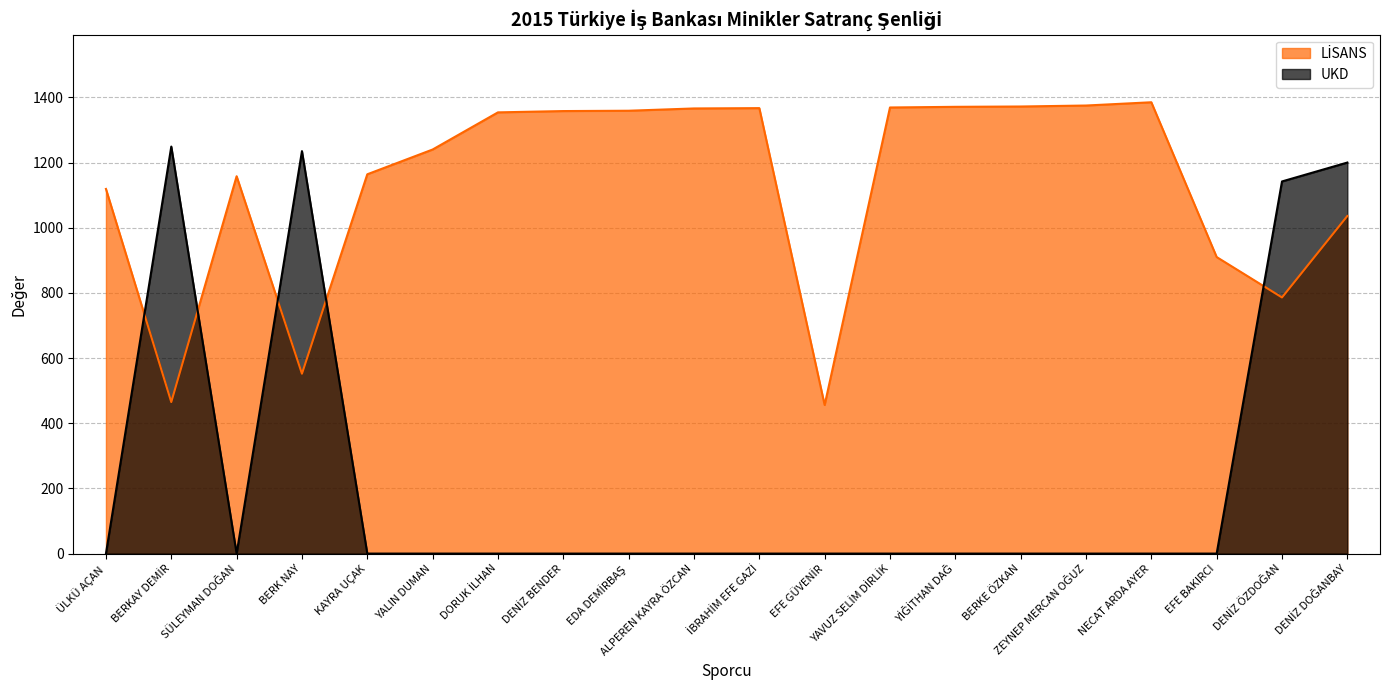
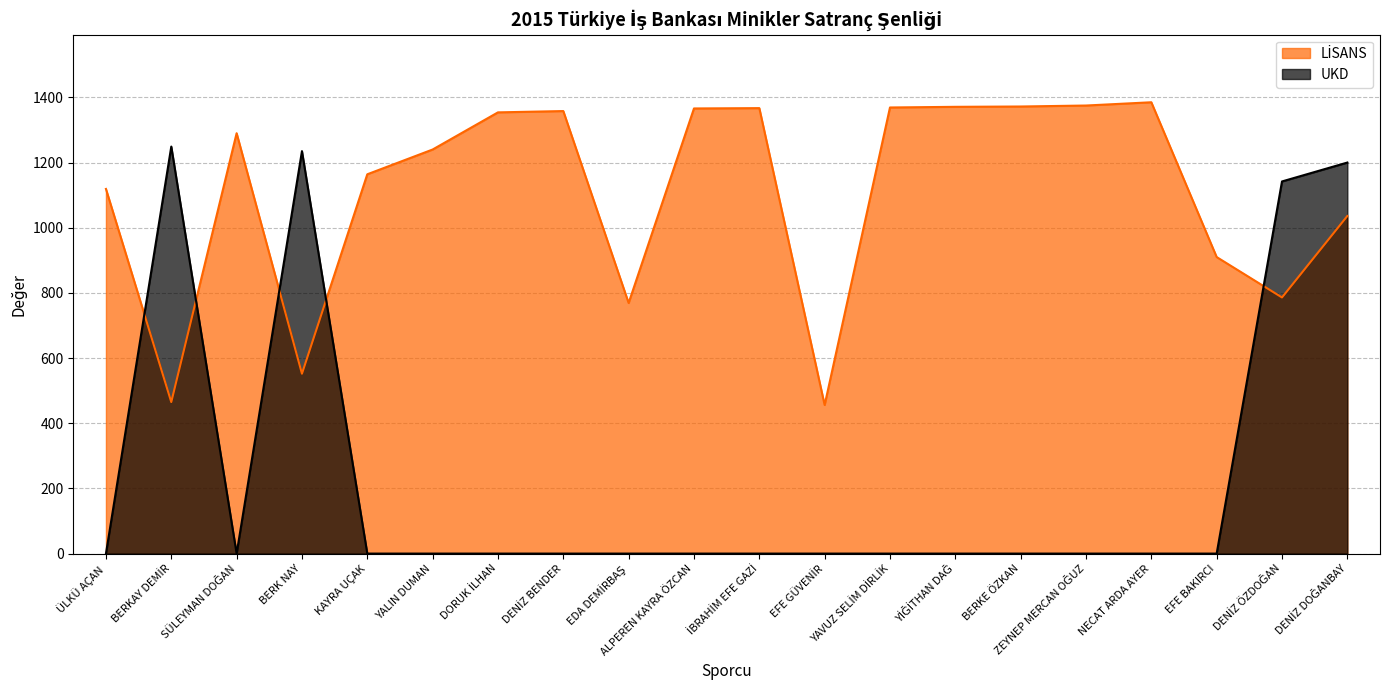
LİSANS, SÜLEYMAN DOĞAN: 1160 -> 1290
LİSANS, EDA DEMİRBAŞ: 1360 -> 770
